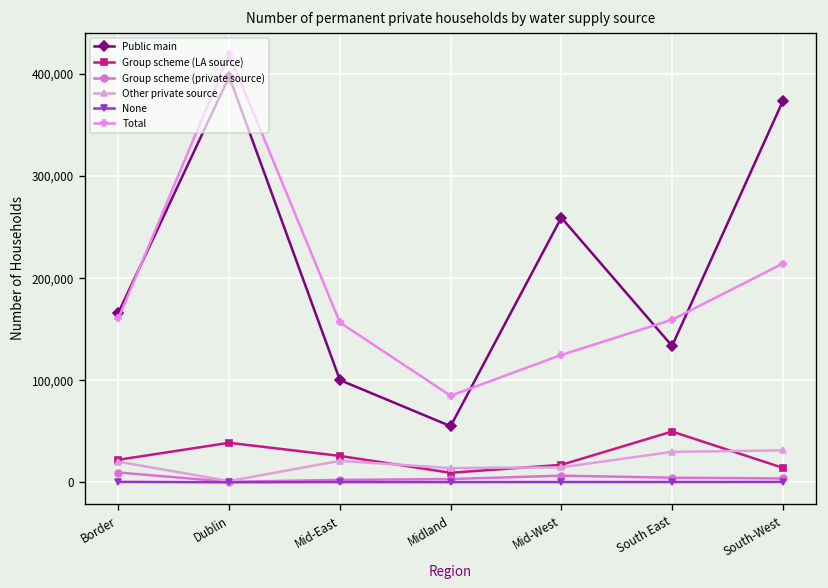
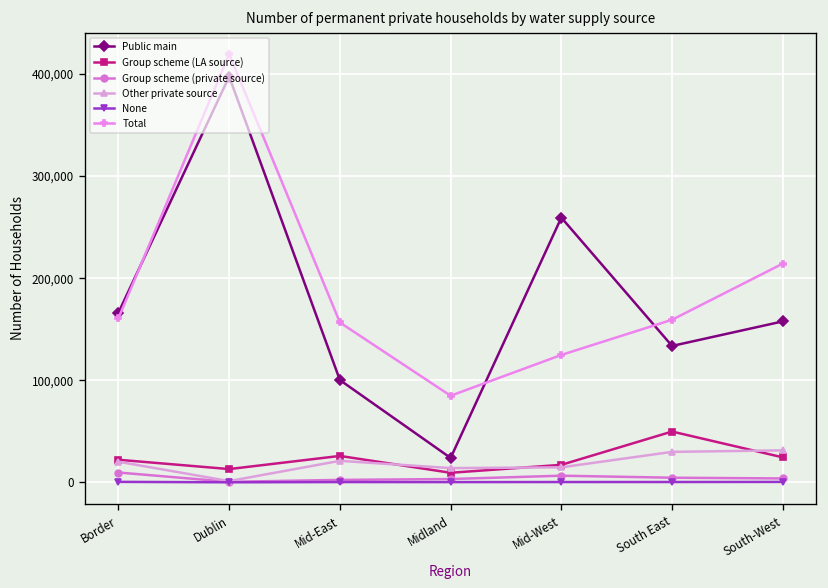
Group scheme (LA source), Dublin: 40,000 -> 10,000
Public main, Midland: 60,000 -> 20,000
Public main, South-West: 370,000 -> 160,000
Group scheme (LA source), South-West: 10,000 -> 20,000
